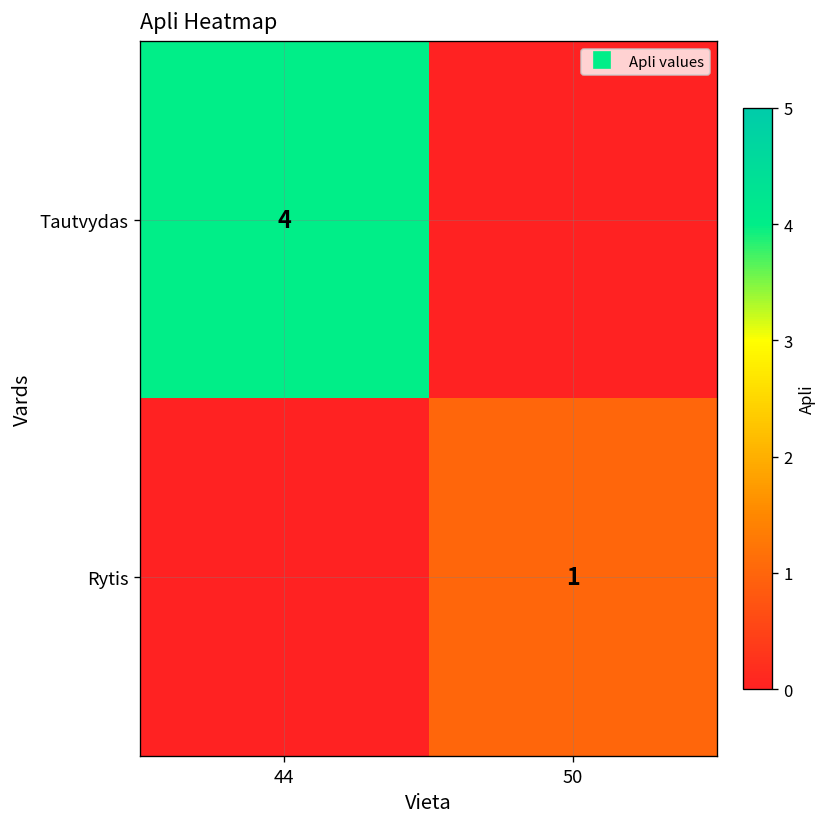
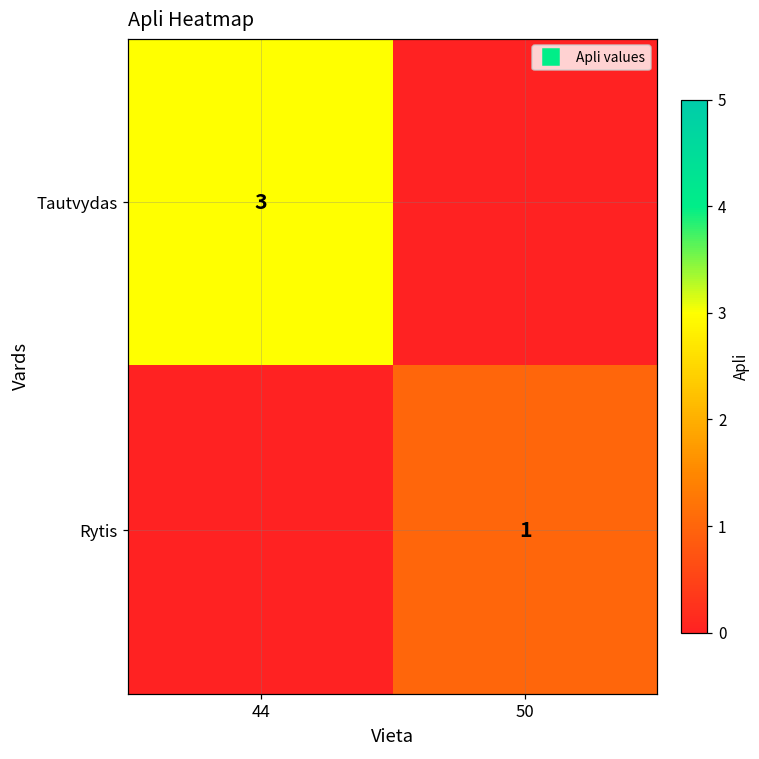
Tautvydas, 44: 4 -> 3
